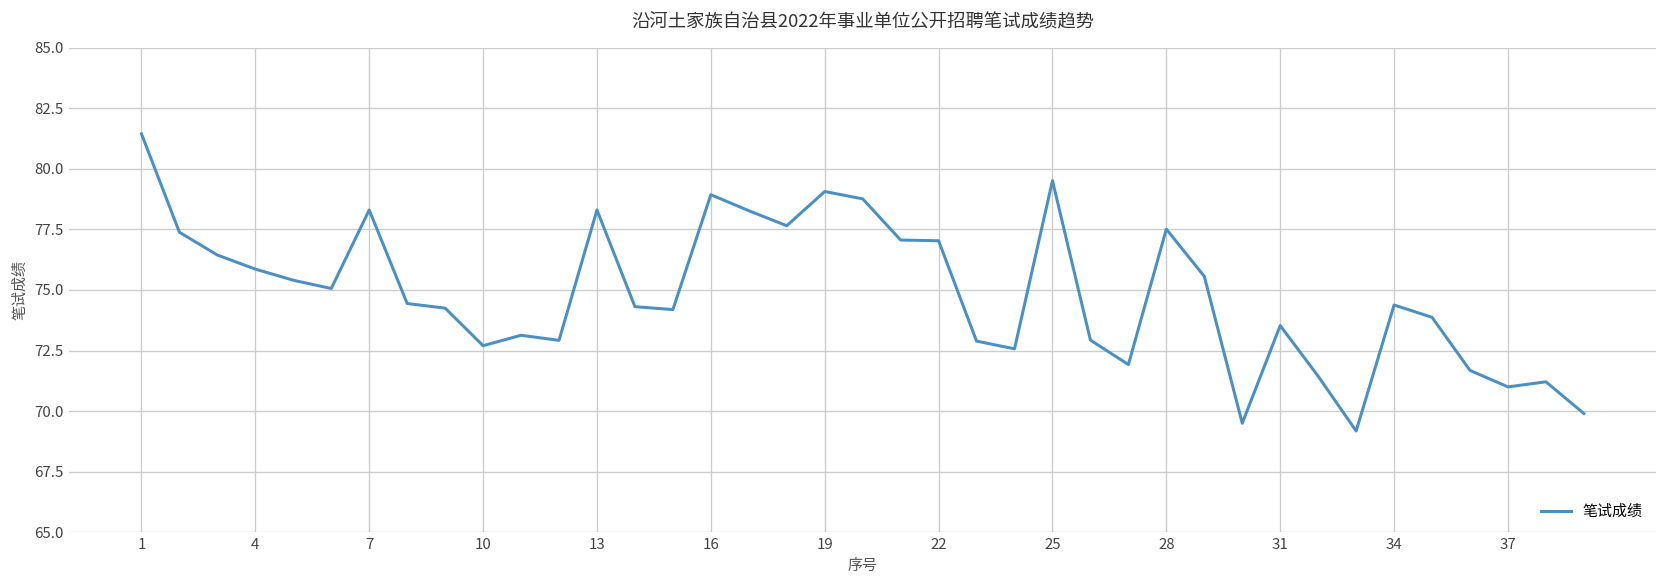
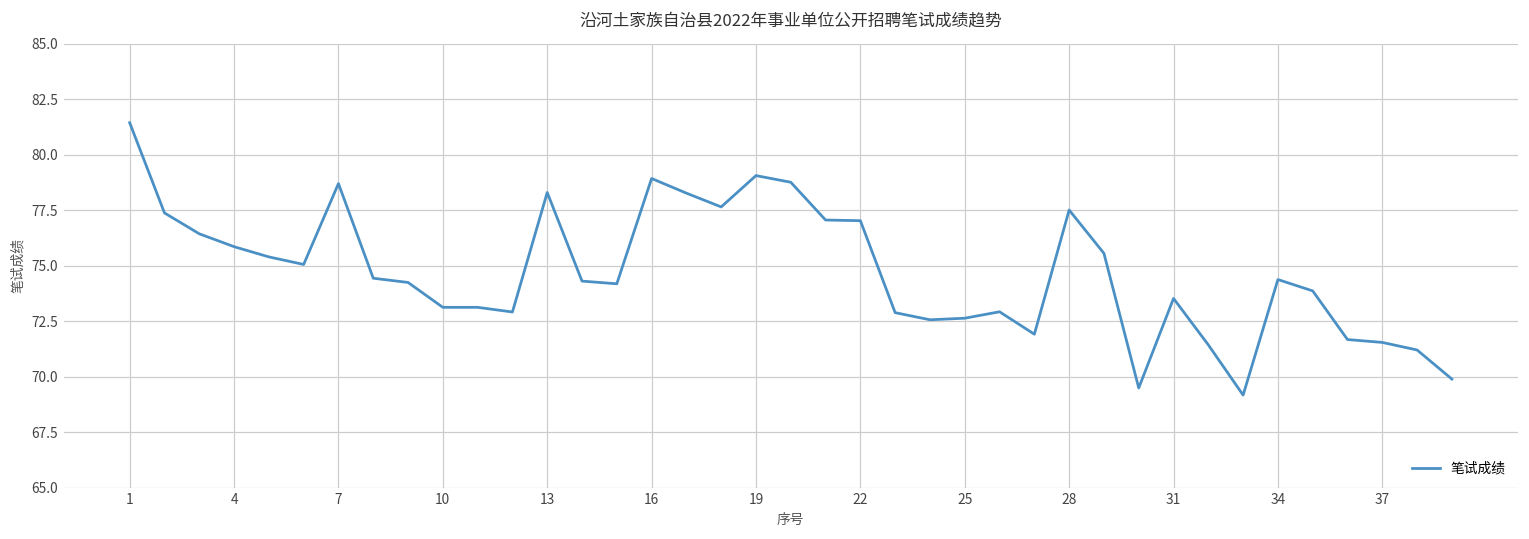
7: 78.3 -> 78.7
10: 72.7 -> 73.1
25: 79.5 -> 72.6
37: 71.0 -> 71.6
